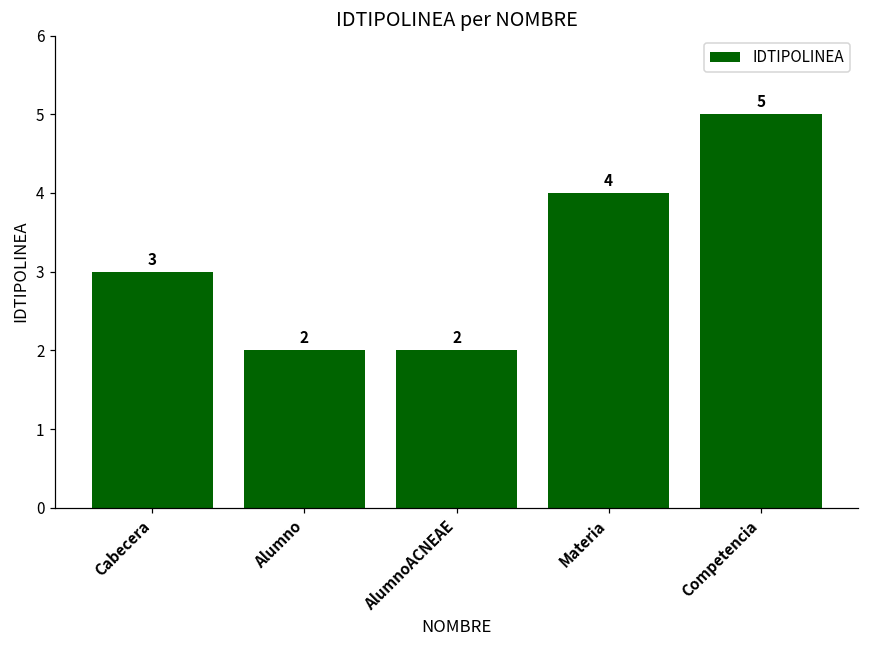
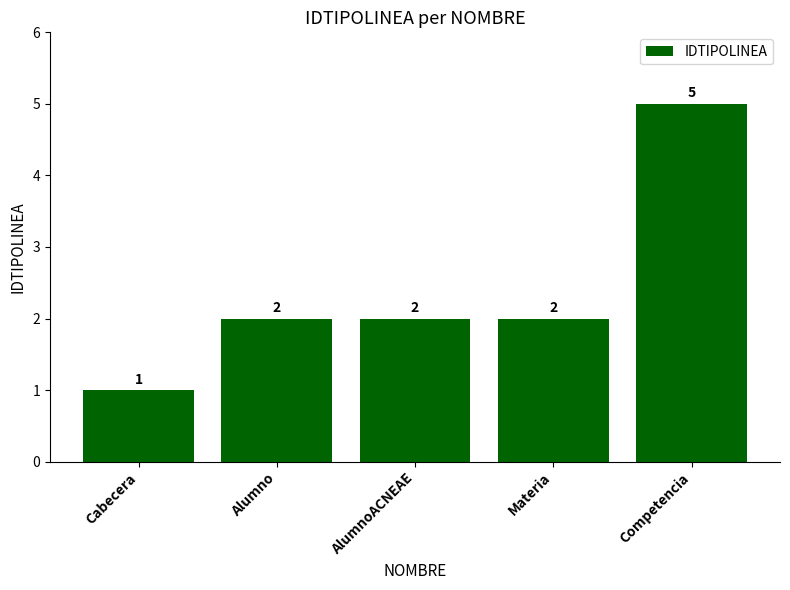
Cabecera: 3 -> 1
Materia: 4 -> 2
